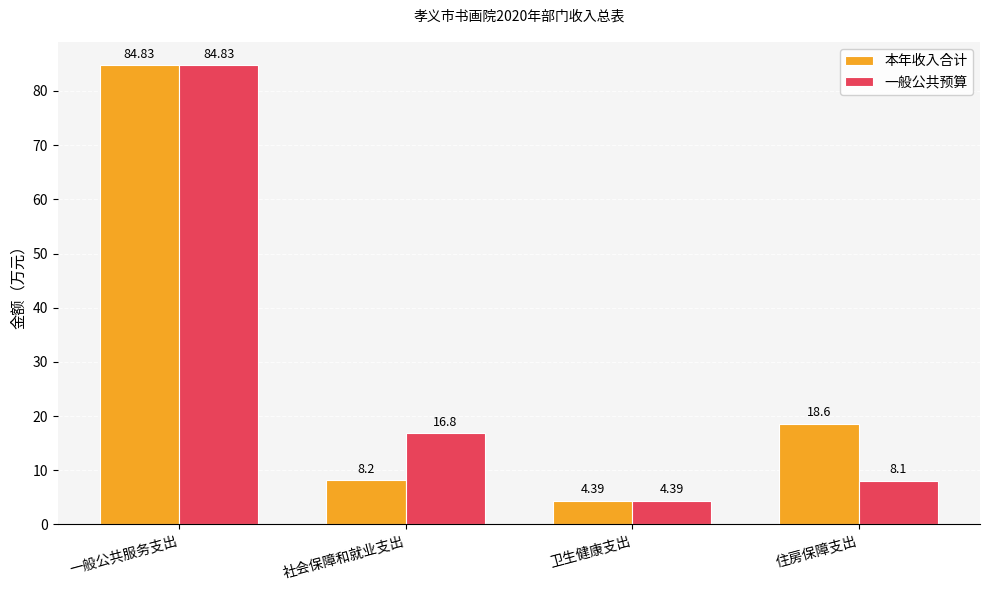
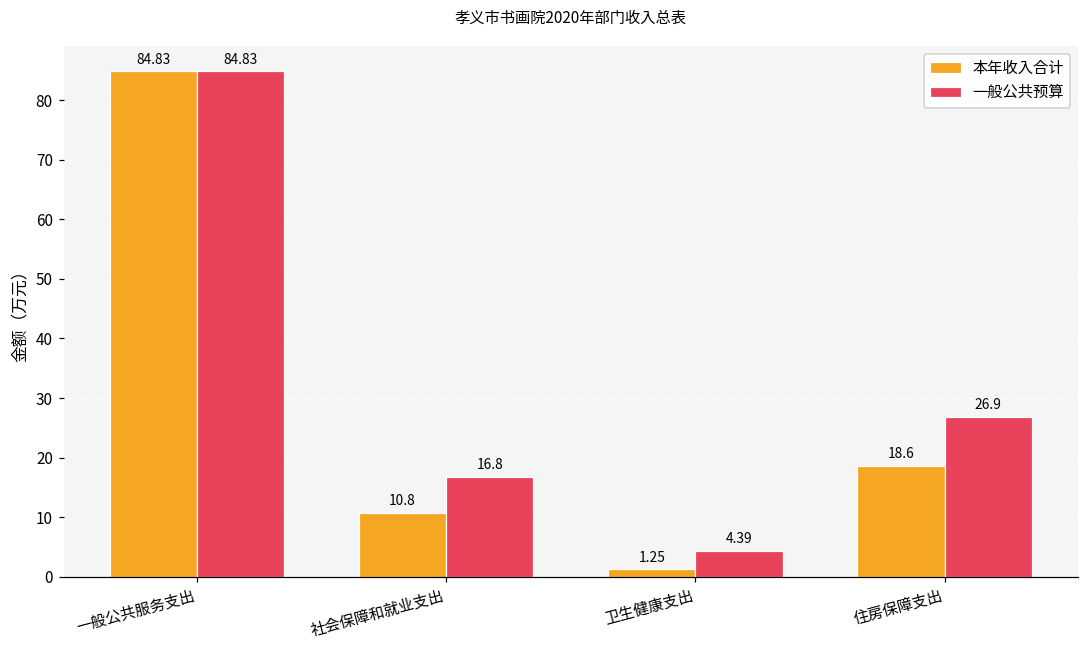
本年收入合计, 社会保障和就业支出: 8.2 -> 10.8
本年收入合计, 卫生健康支出: 4.39 -> 1.25
一般公共预算, 住房保障支出: 8.1 -> 26.9
